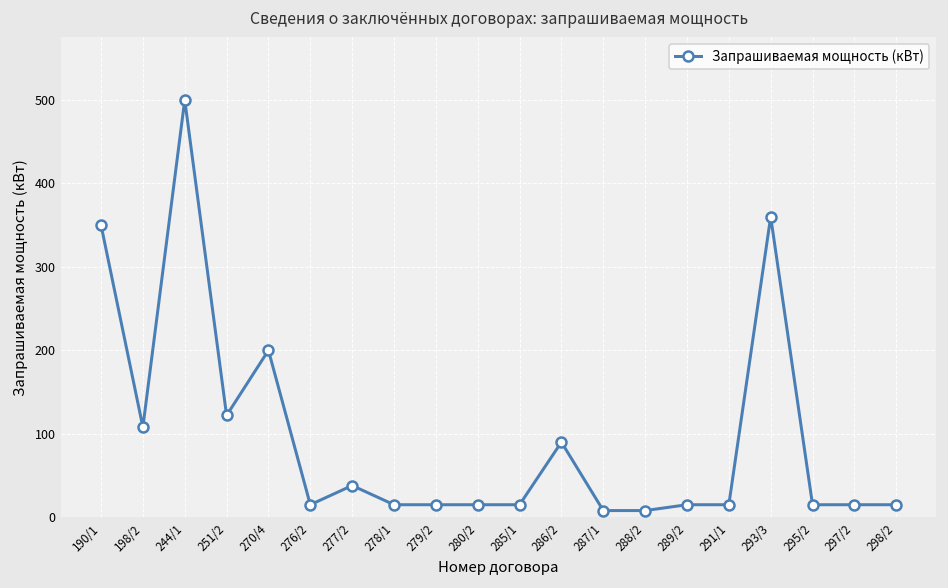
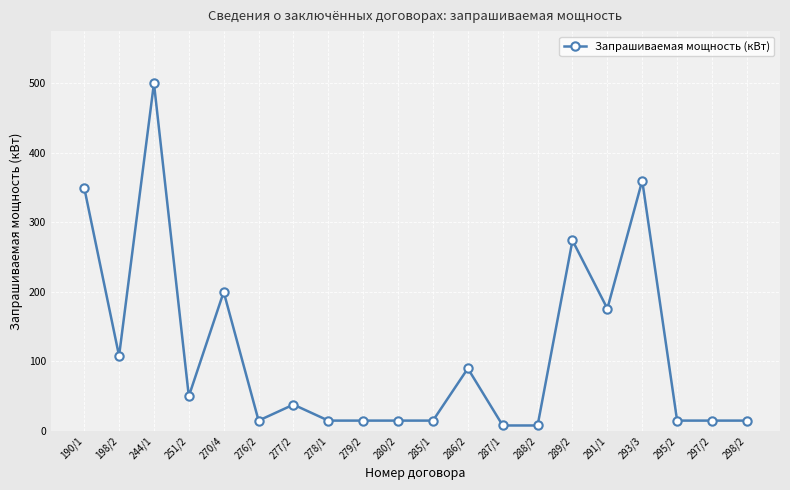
251/2: 120 -> 50
289/2: 20 -> 270
291/1: 20 -> 180
